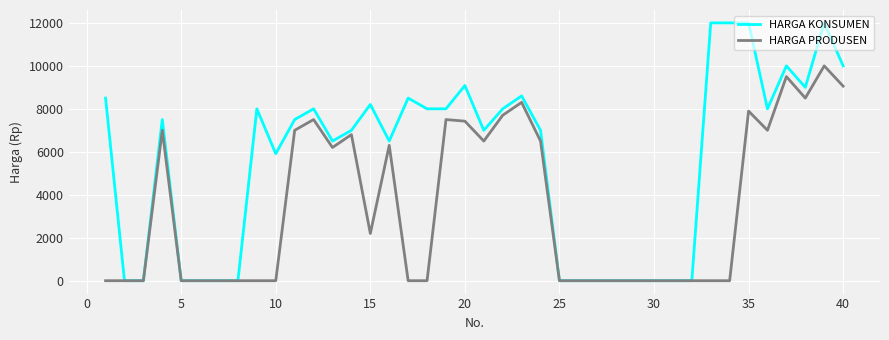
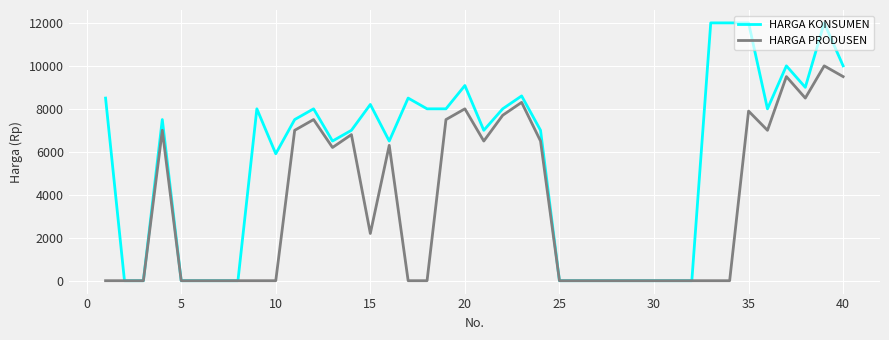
HARGA PRODUSEN, 20: 7400 -> 8000
HARGA PRODUSEN, 40: 9100 -> 9500
